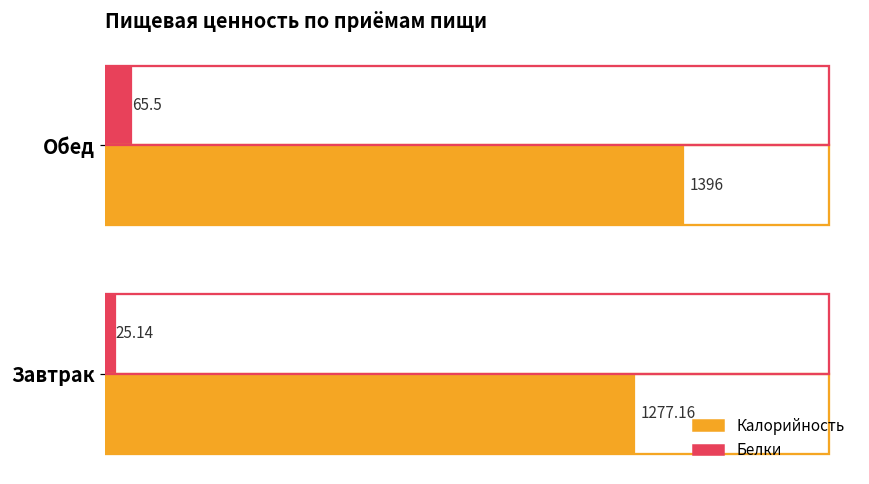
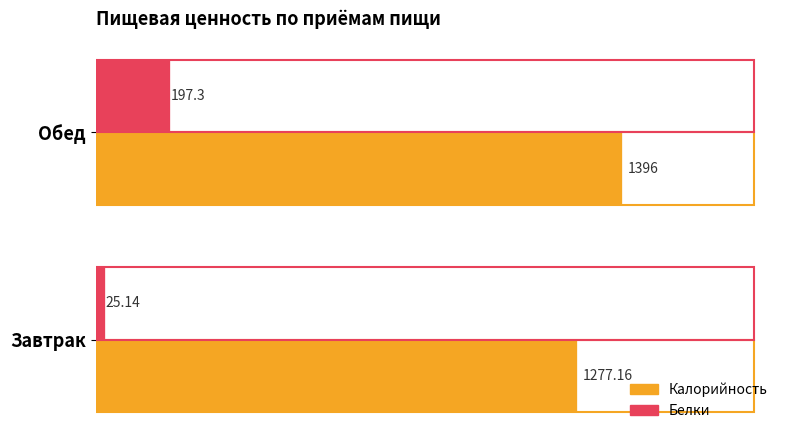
Белки, Обед: 65.5 -> 197.3
